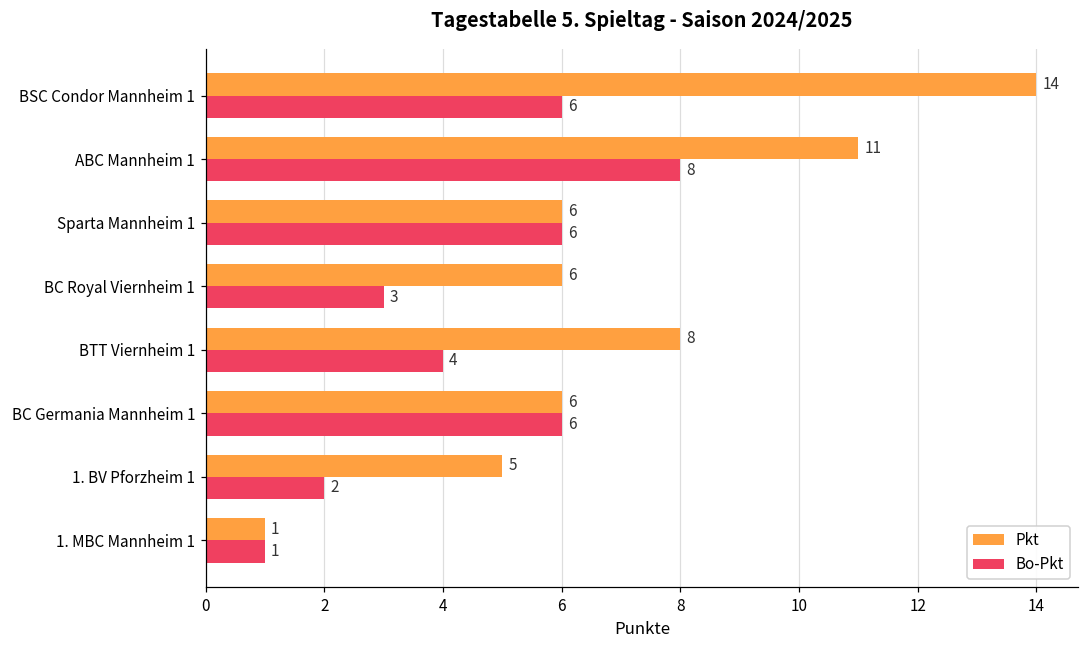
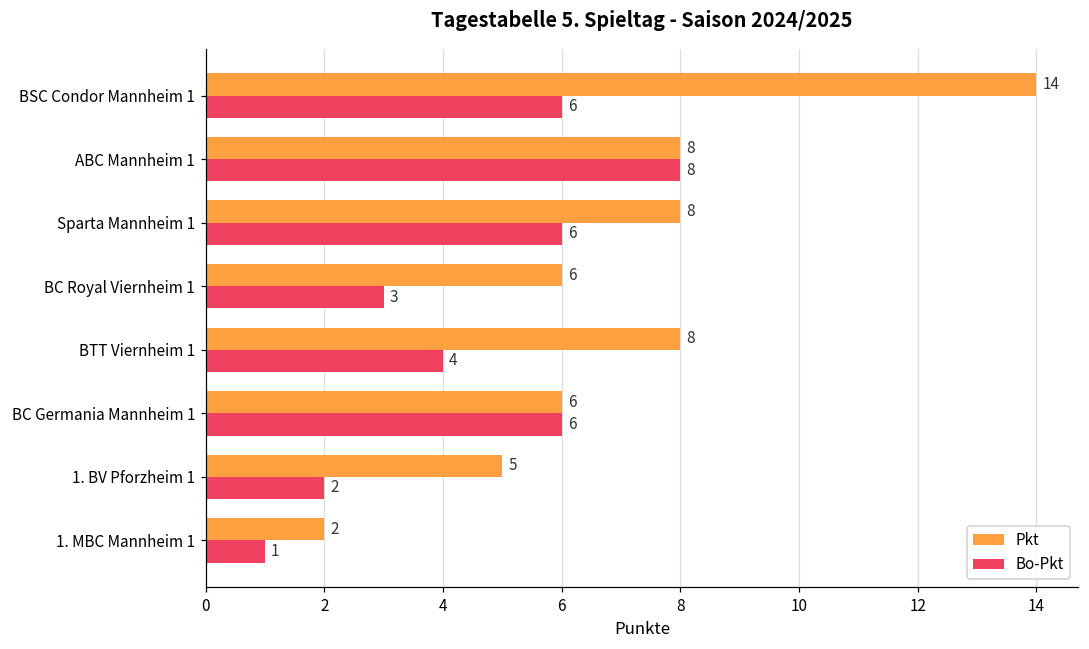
Pkt, ABC Mannheim 1: 11 -> 8
Pkt, Sparta Mannheim 1: 6 -> 8
Pkt, 1. MBC Mannheim 1: 1 -> 2
